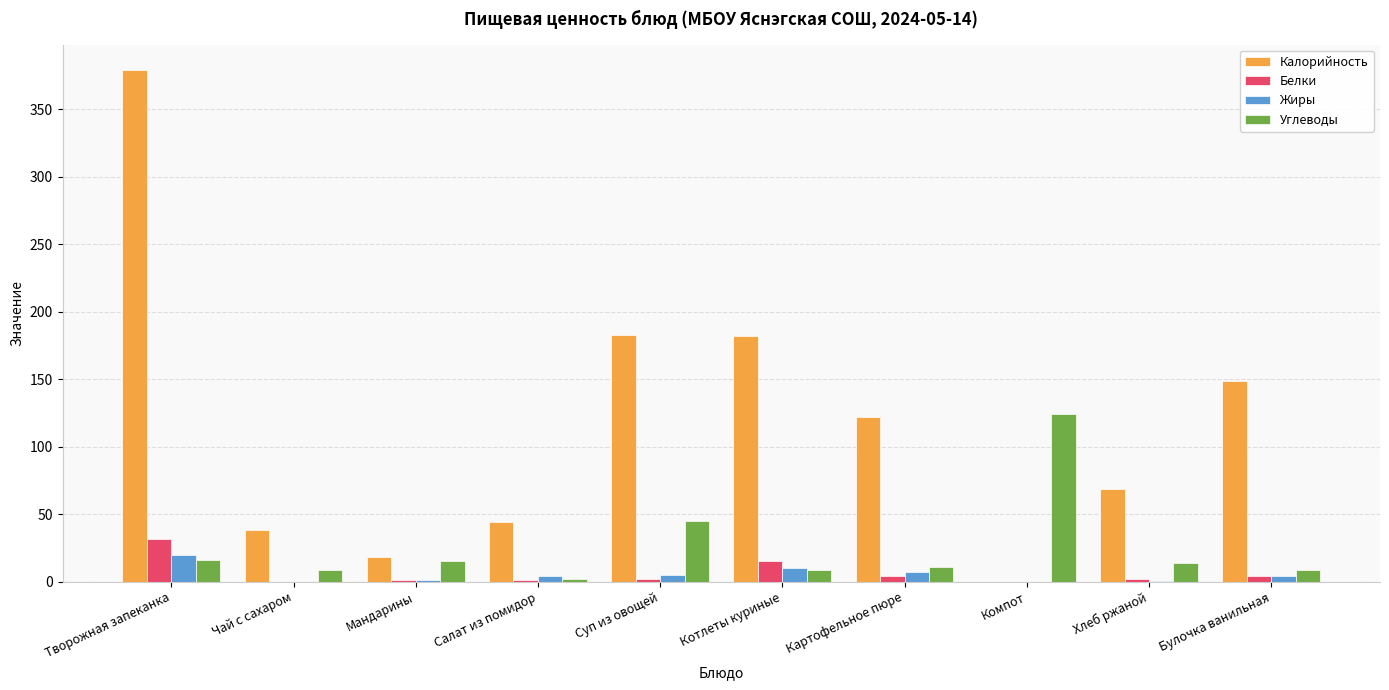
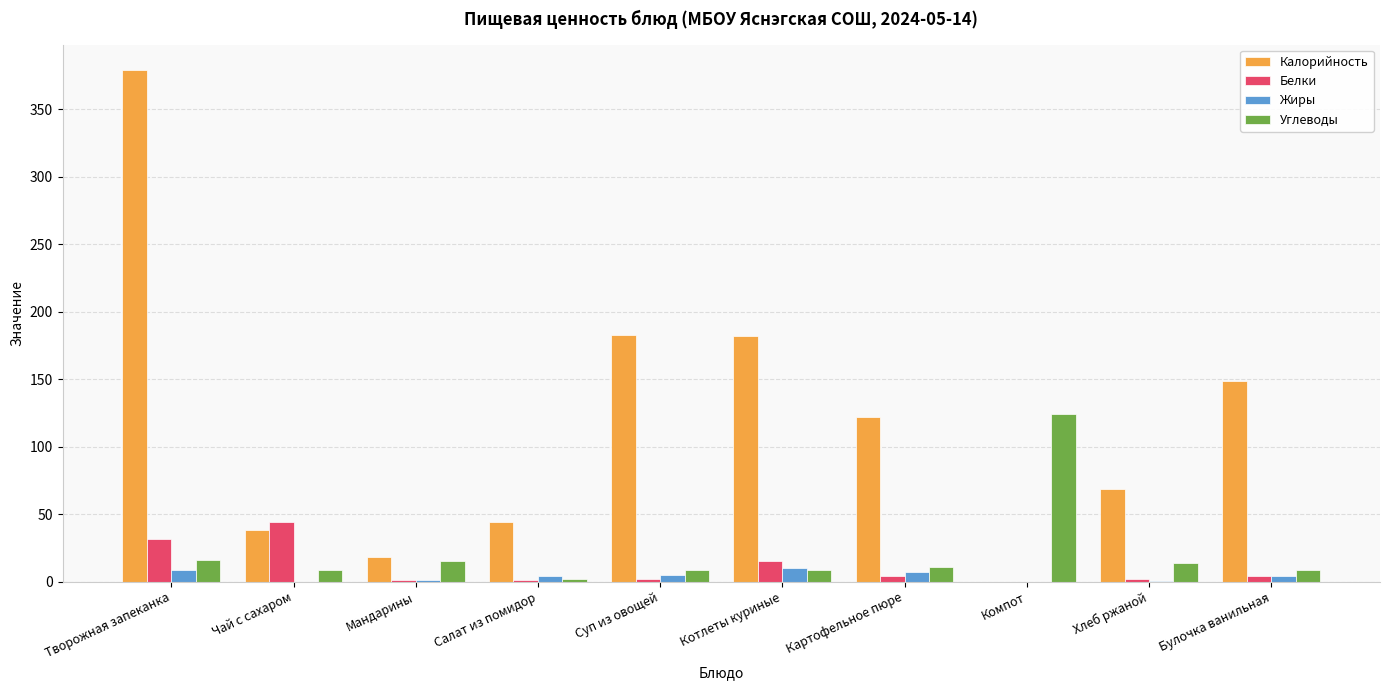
Жиры, Творожная запеканка: 20 -> 9
Белки, Чай с сахаром: 0 -> 44
Углеводы, Суп из овощей: 45 -> 9
